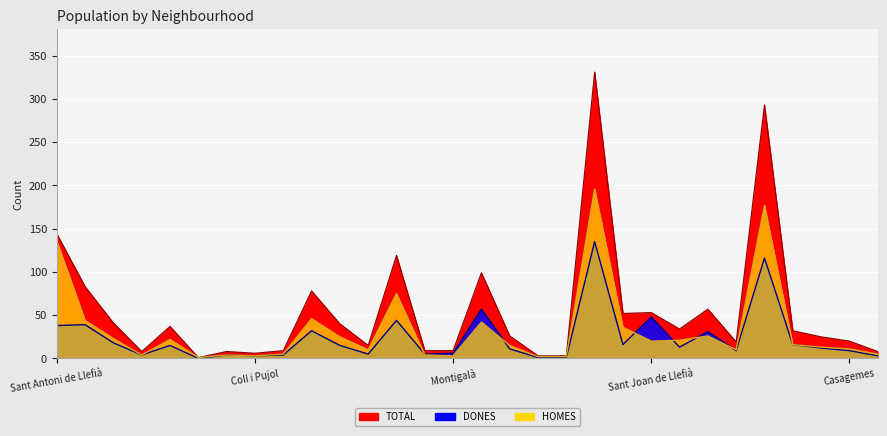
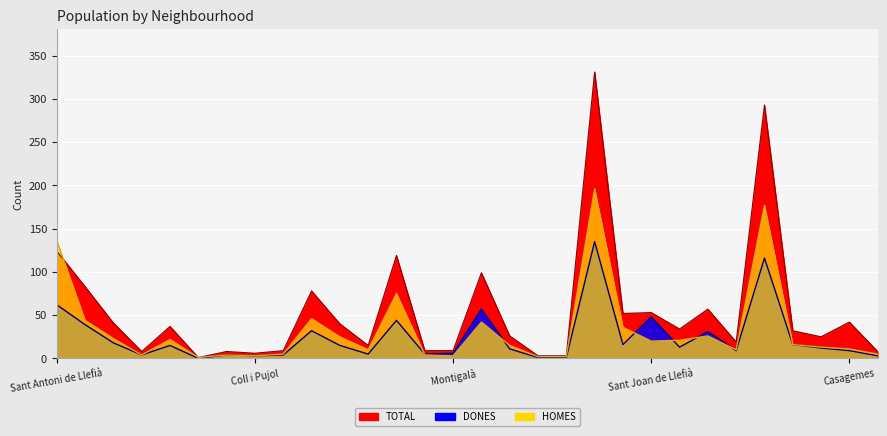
TOTAL, Sant Antoni de Llefià: 140 -> 120
DONES, Sant Antoni de Llefià: 40 -> 60
TOTAL, Casagemes: 20 -> 40
